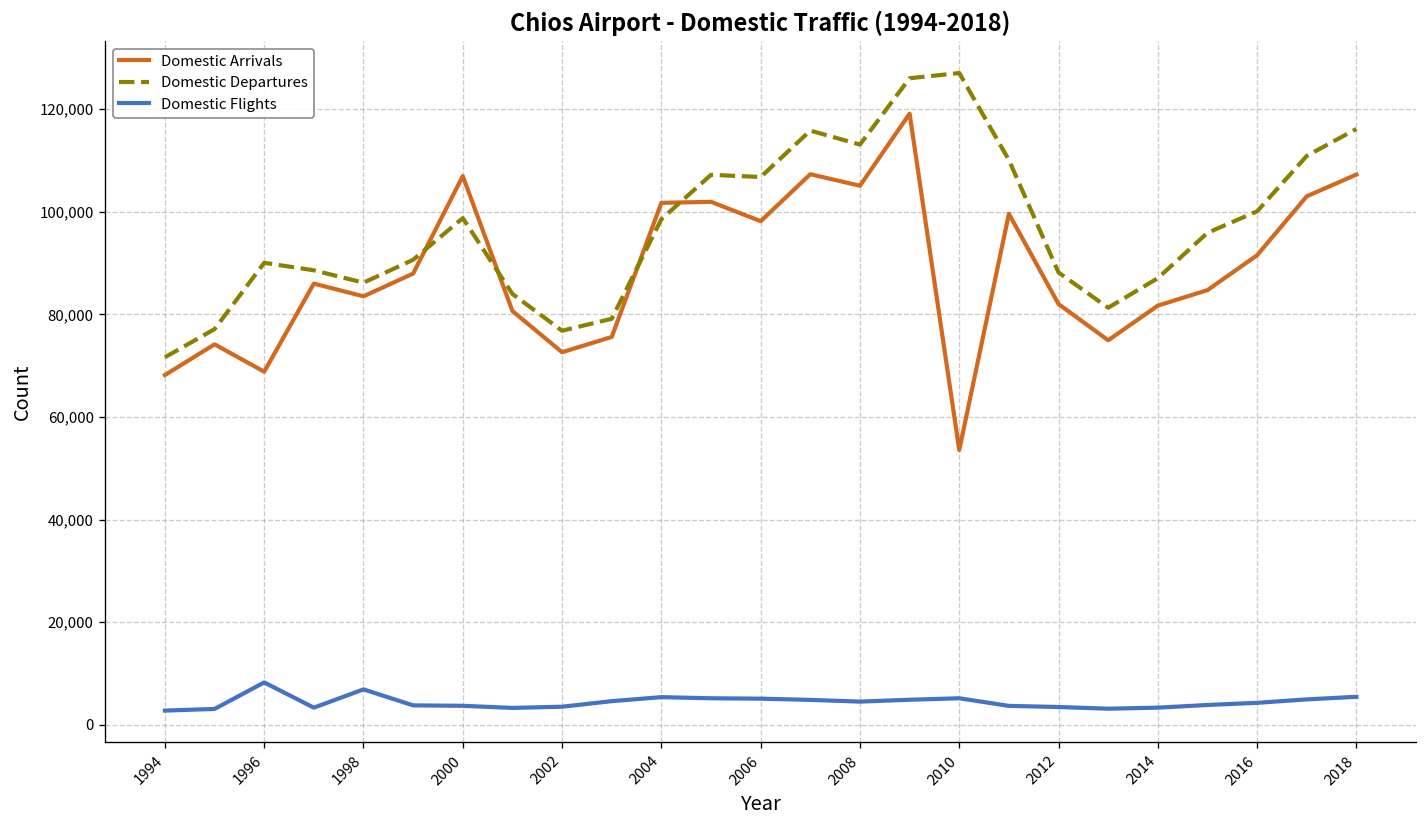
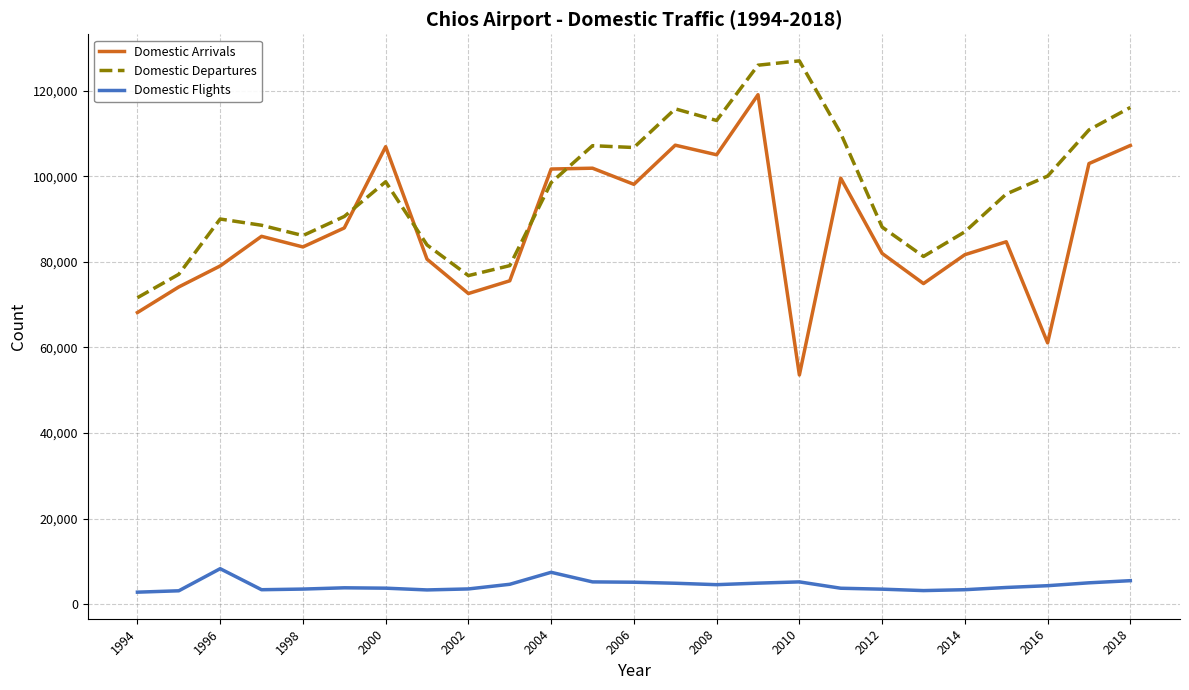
Domestic Arrivals, 1996: 69,000 -> 79,000
Domestic Flights, 1998: 7,000 -> 4,000
Domestic Flights, 2004: 5,000 -> 7,000
Domestic Arrivals, 2016: 92,000 -> 61,000
